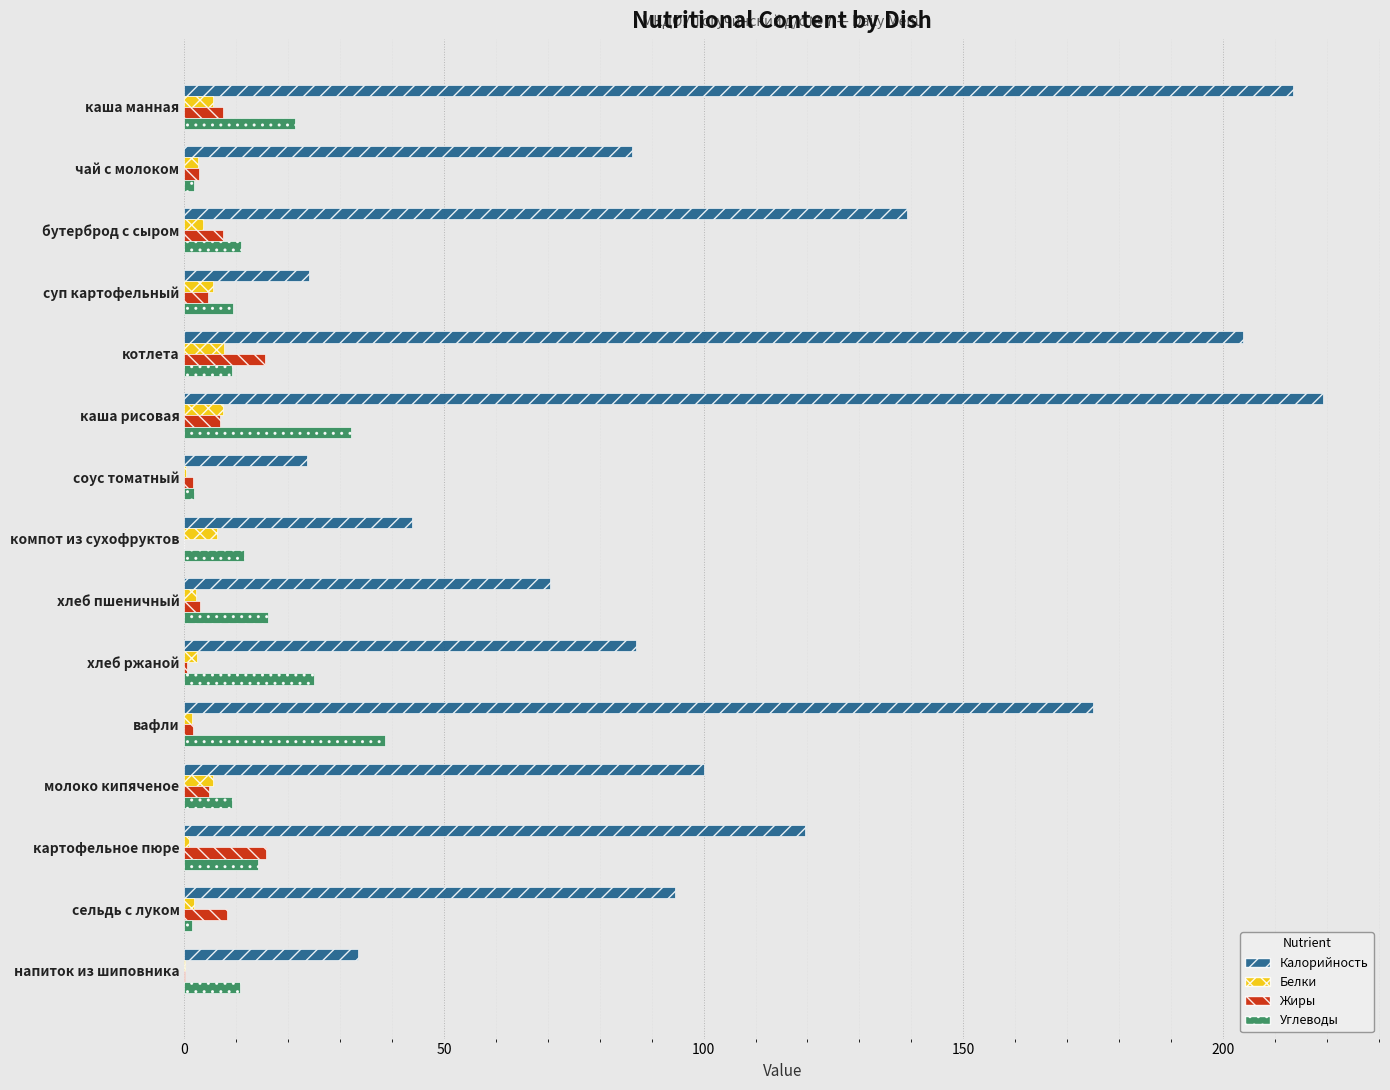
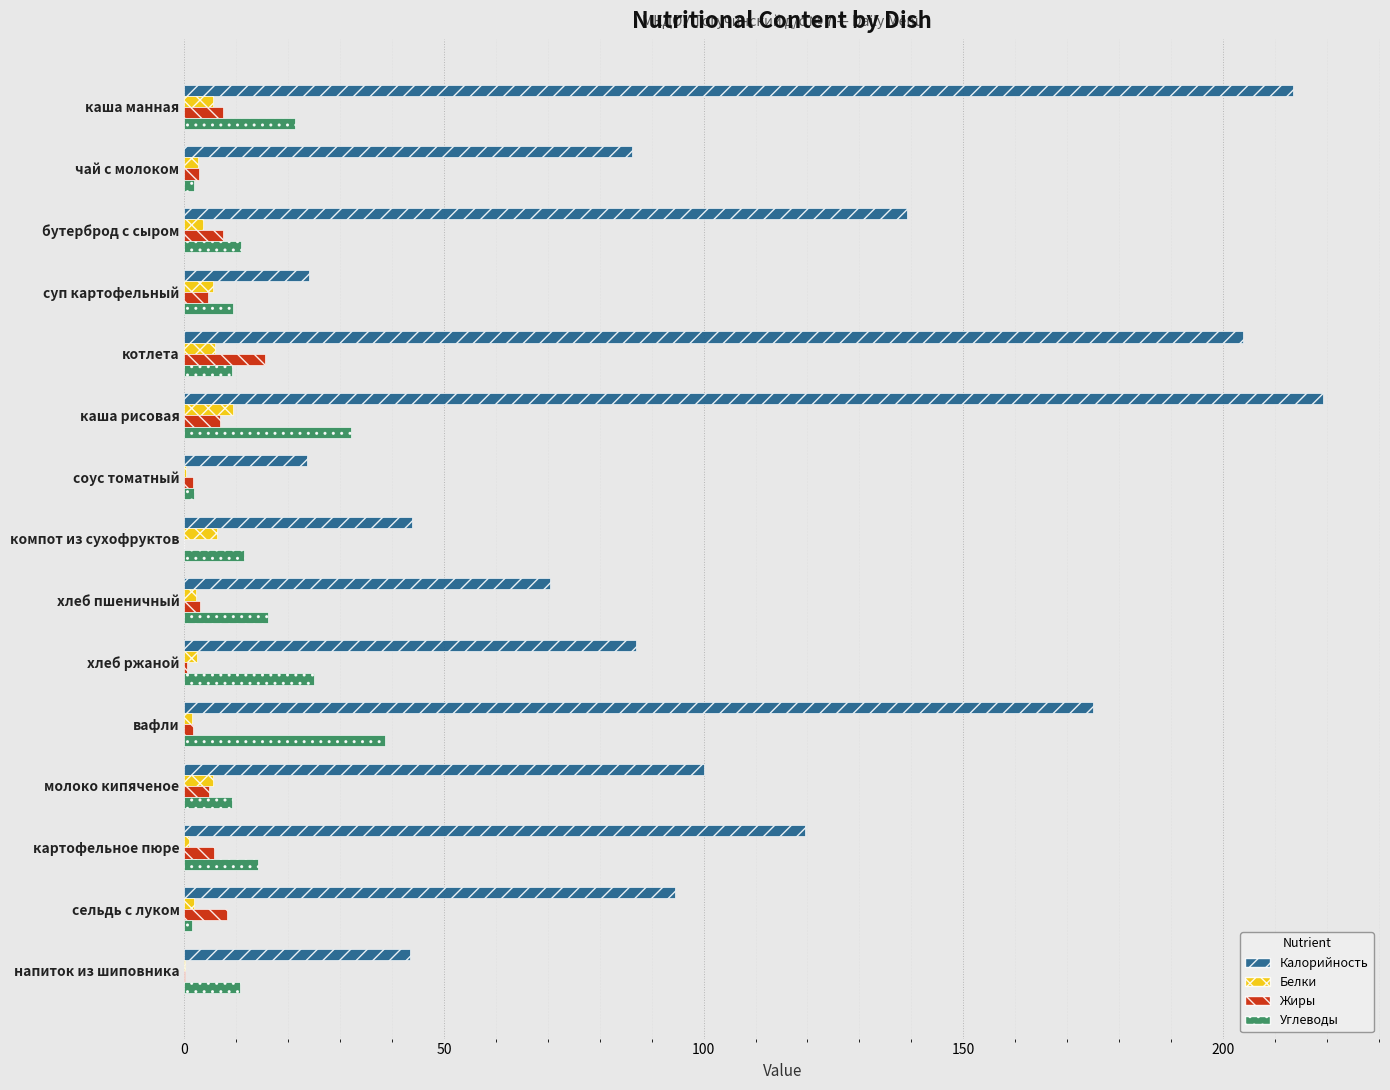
Белки, котлета: 8 -> 6
Белки, каша рисовая: 7 -> 9
Жиры, картофельное пюре: 16 -> 6
Калорийность, напиток из шиповника: 33 -> 43
